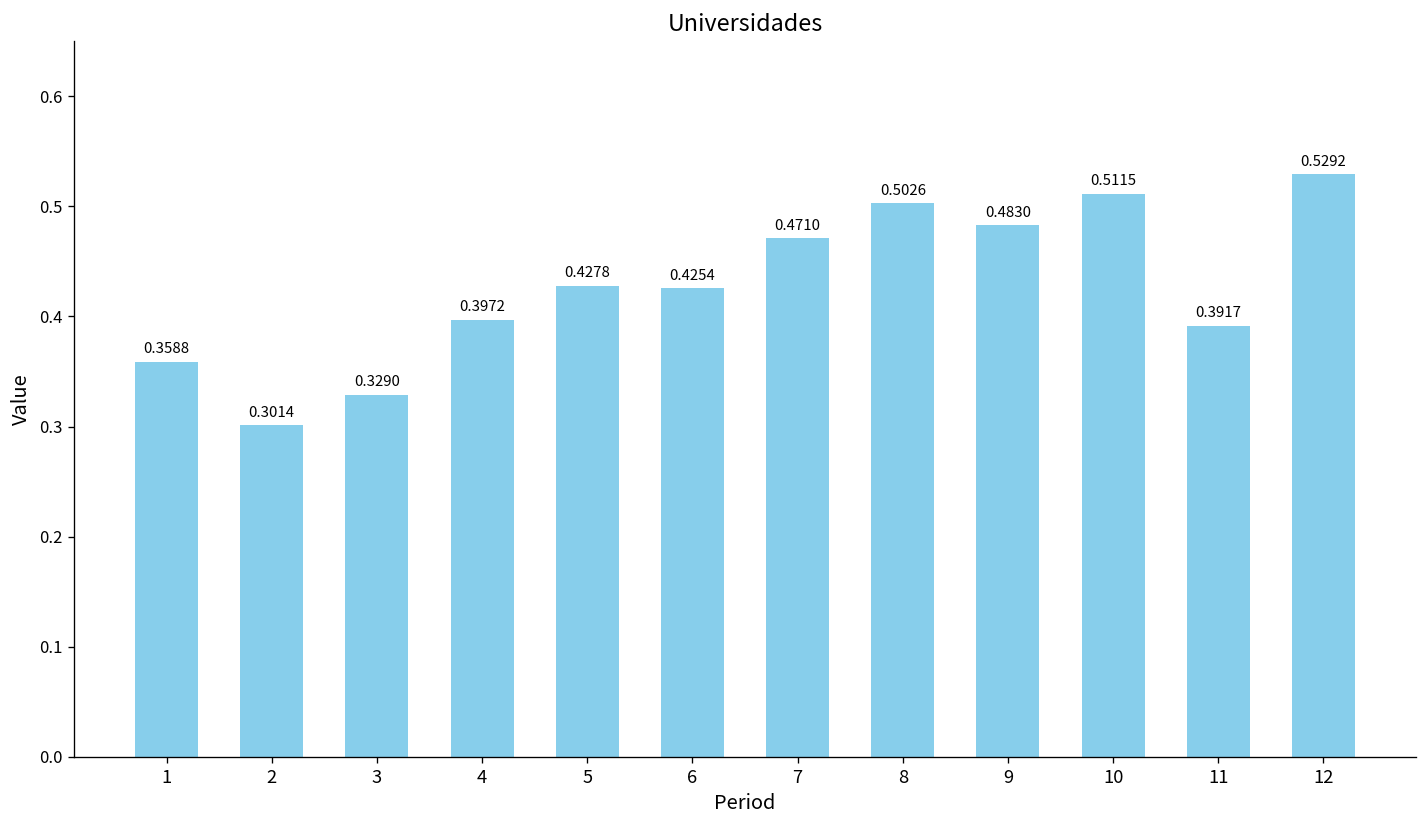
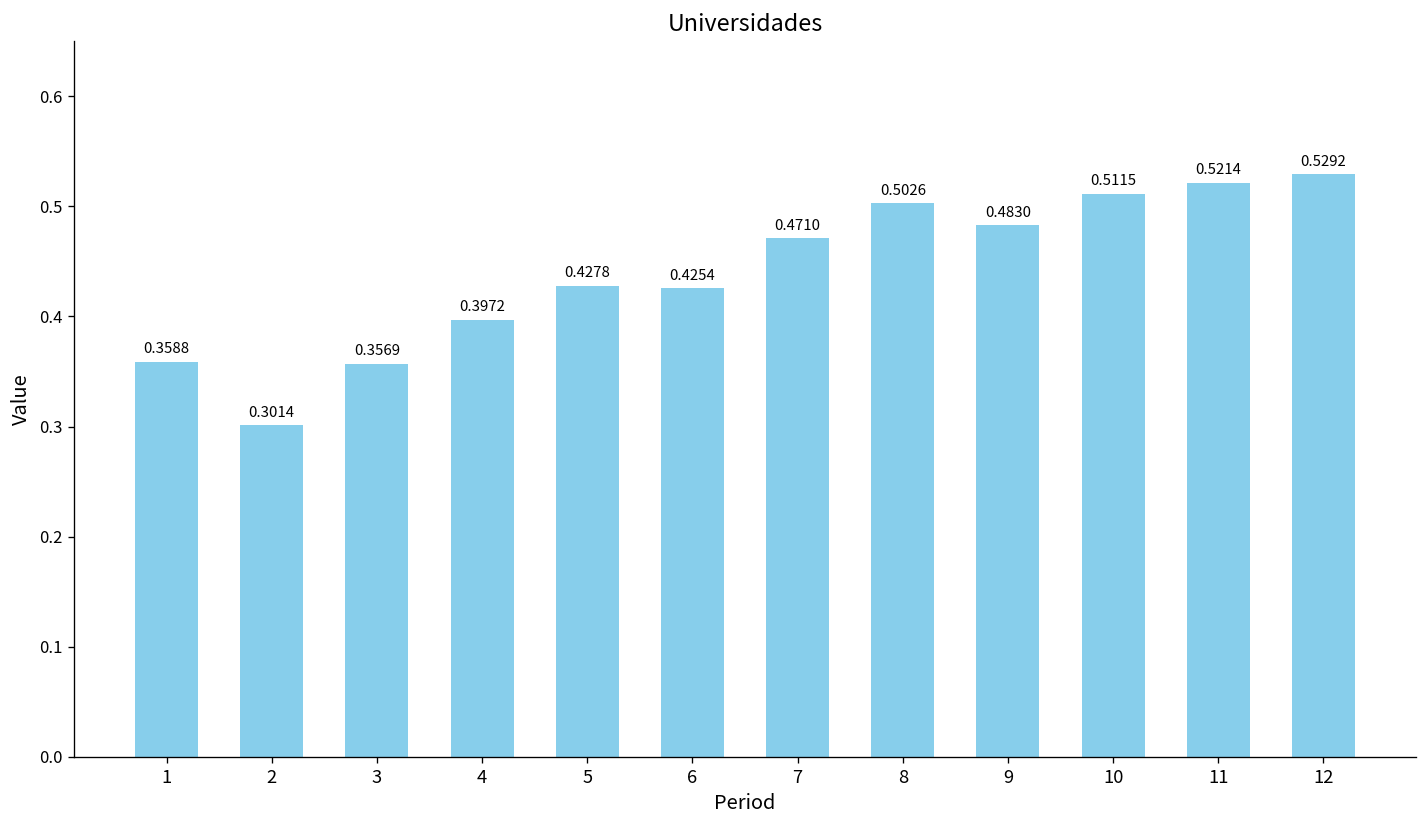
3: 0.3290 -> 0.3569
11: 0.3917 -> 0.5214
